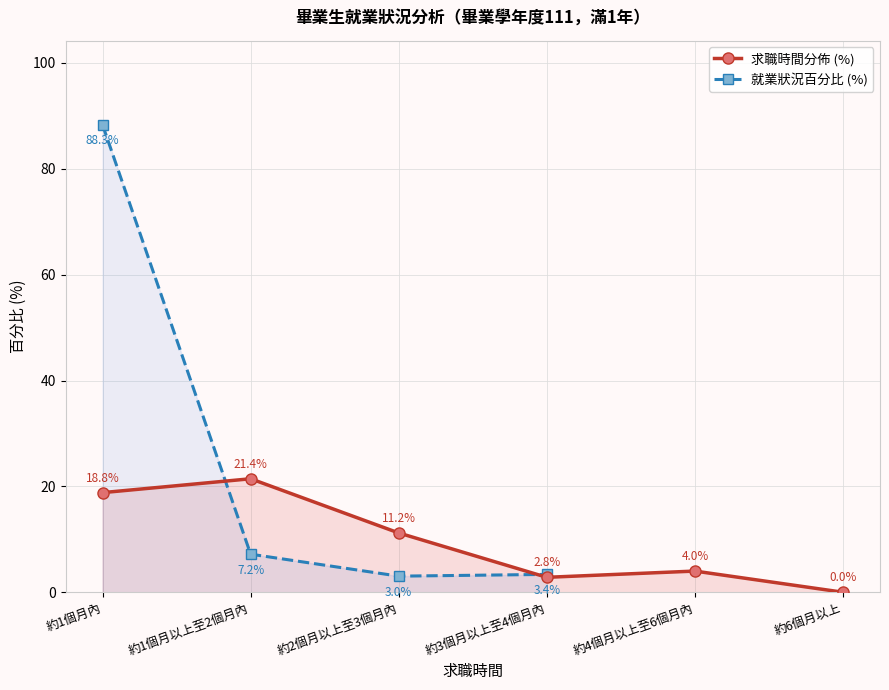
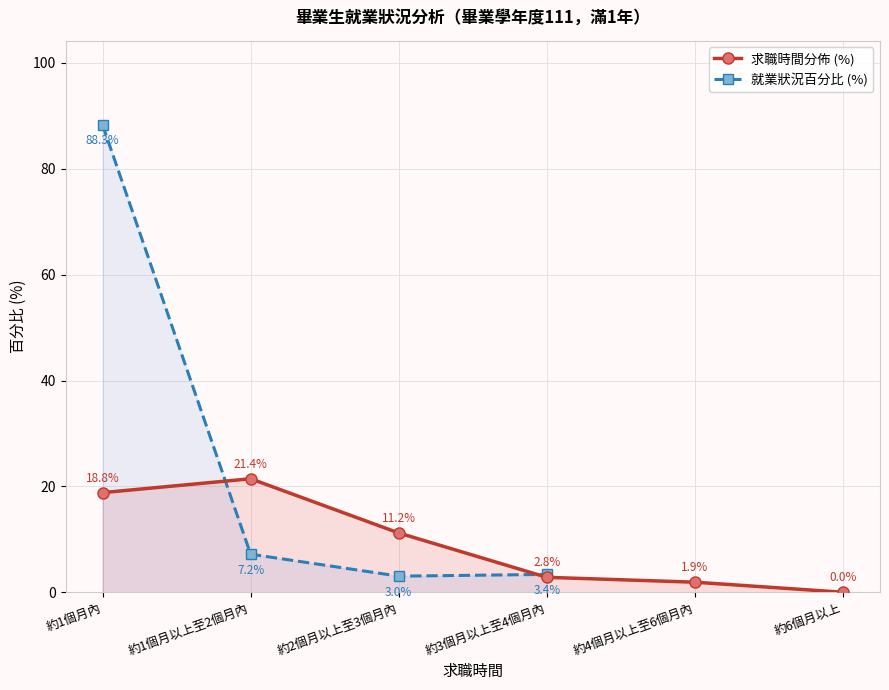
求職時間分佈 (%), 約4個月以上至6個月內: 4.0% -> 1.9%
